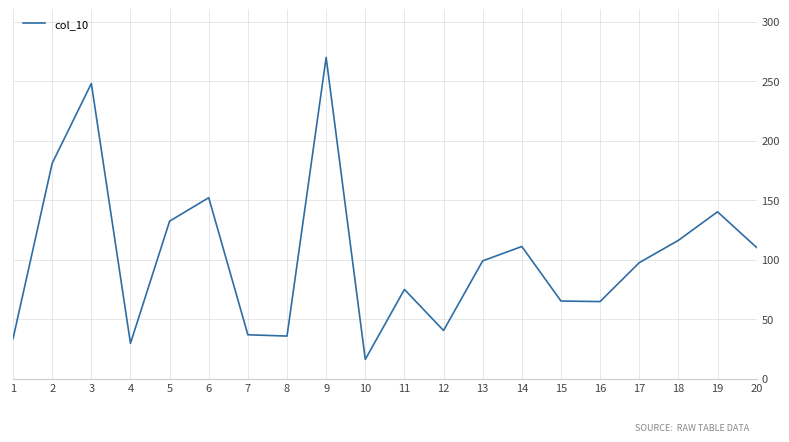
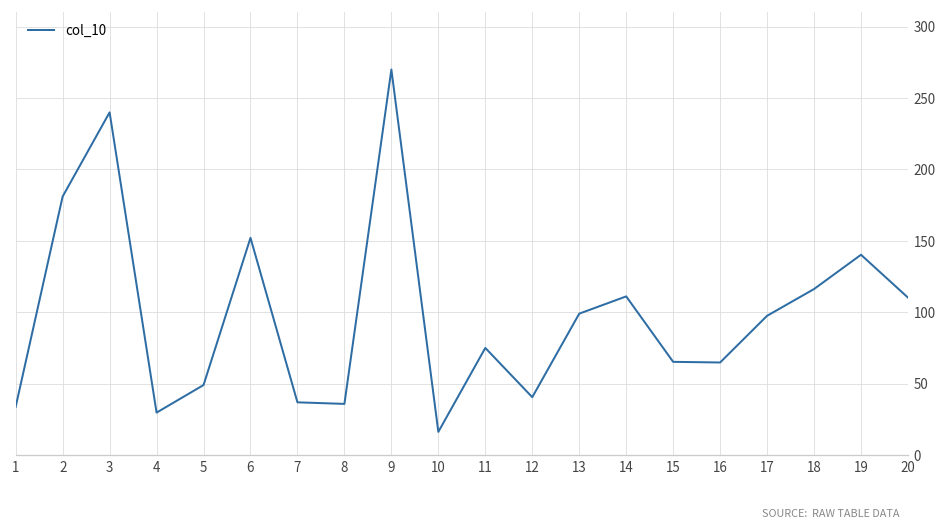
3: 248 -> 240
5: 132 -> 49
